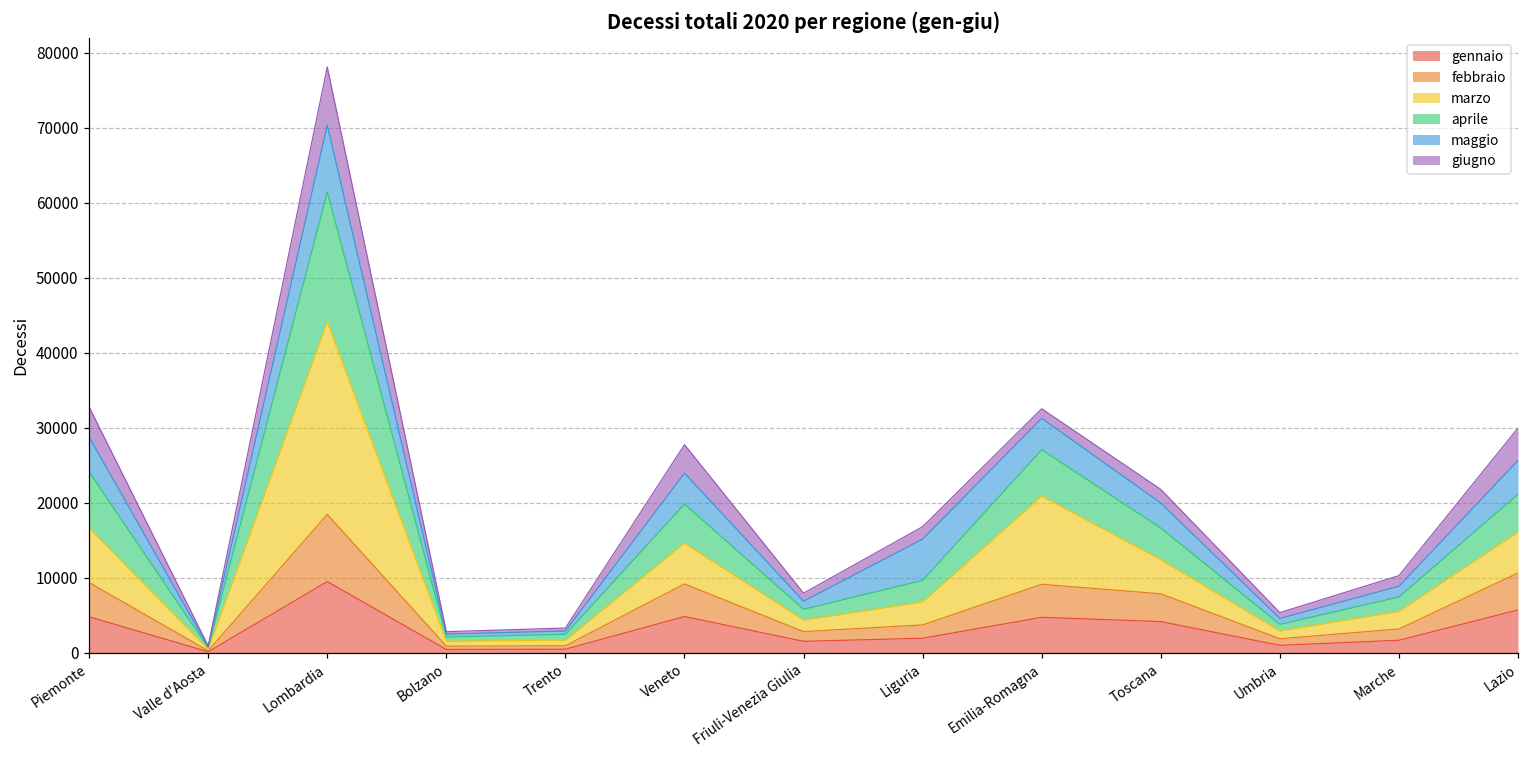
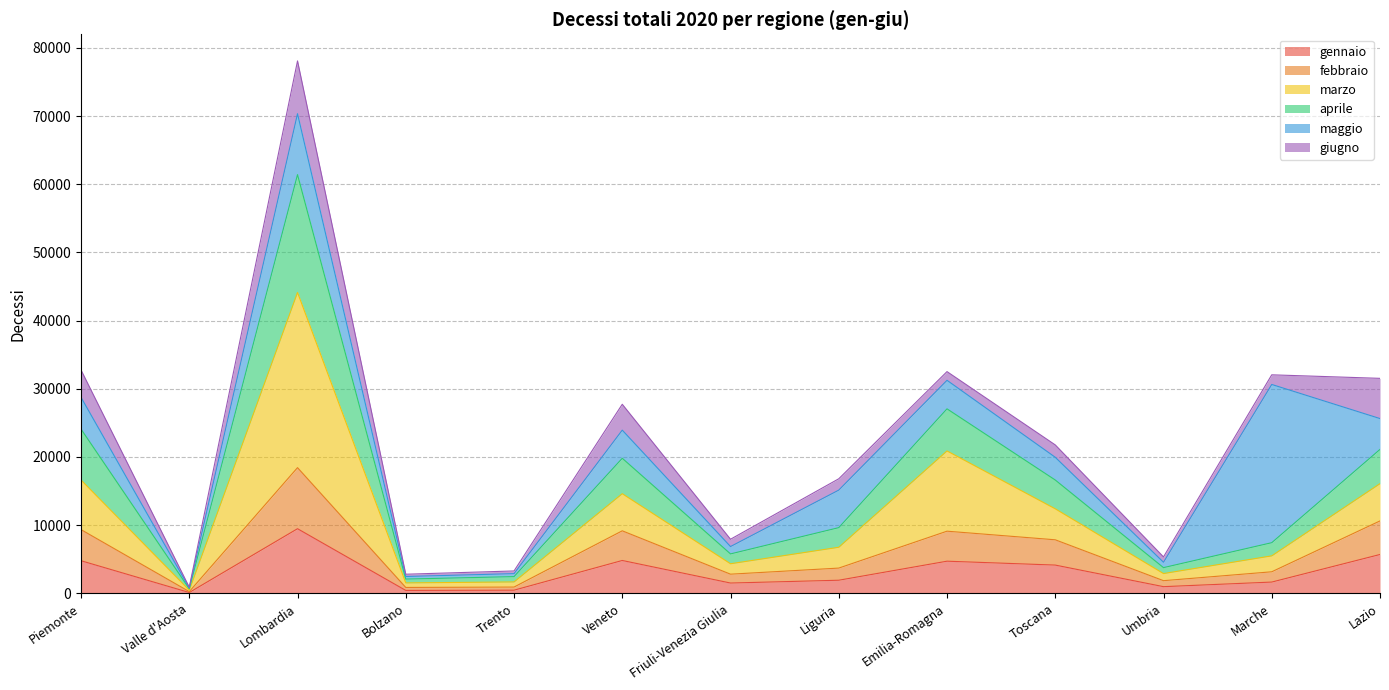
maggio, Marche: 1000 -> 23000
giugno, Lazio: 4000 -> 6000
